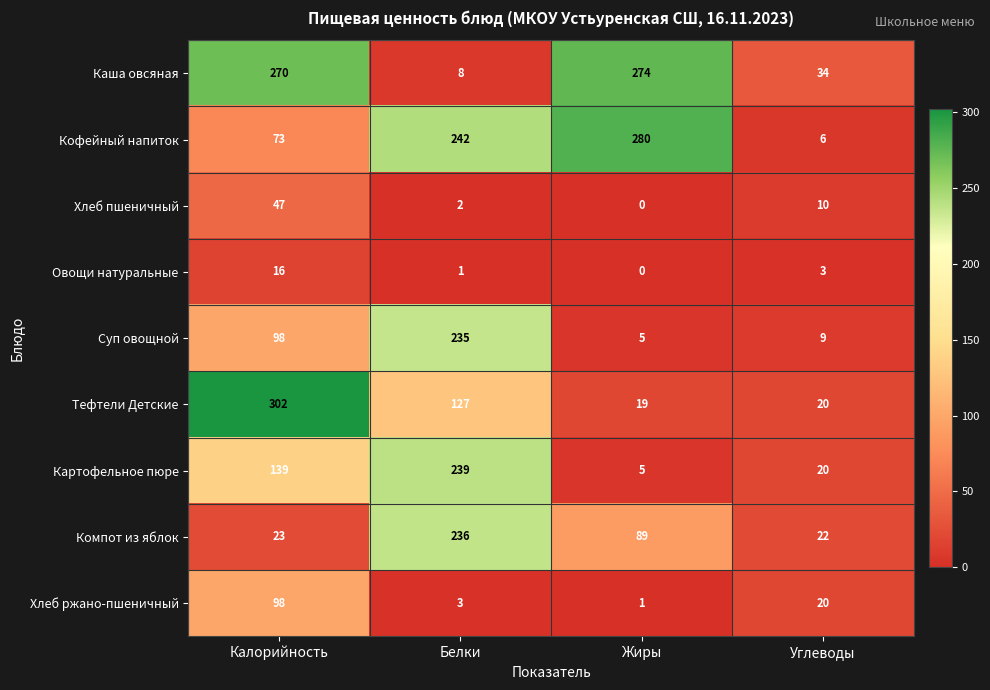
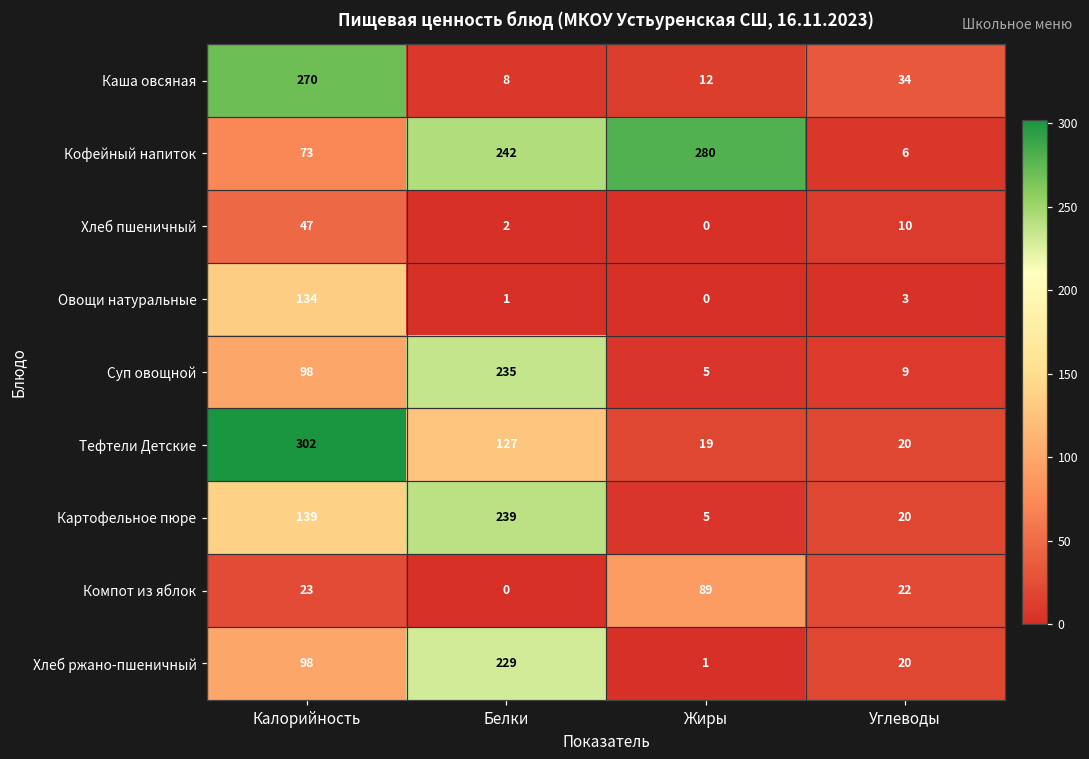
Каша овсяная, Жиры: 274 -> 12
Овощи натуральные, Калорийность: 16 -> 134
Компот из яблок, Белки: 236 -> 0
Хлеб ржано-пшеничный, Белки: 3 -> 229
